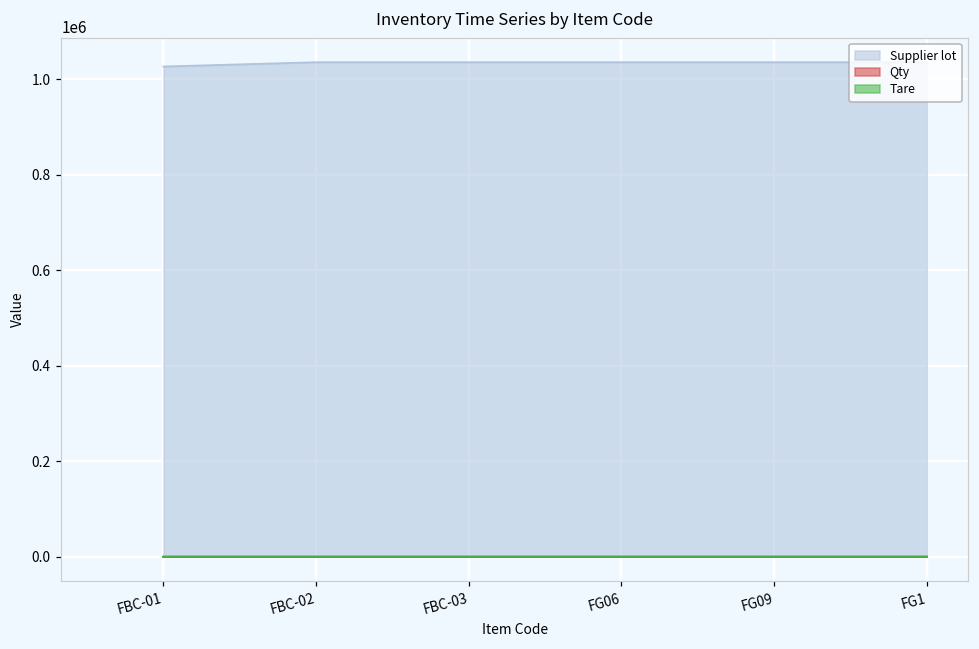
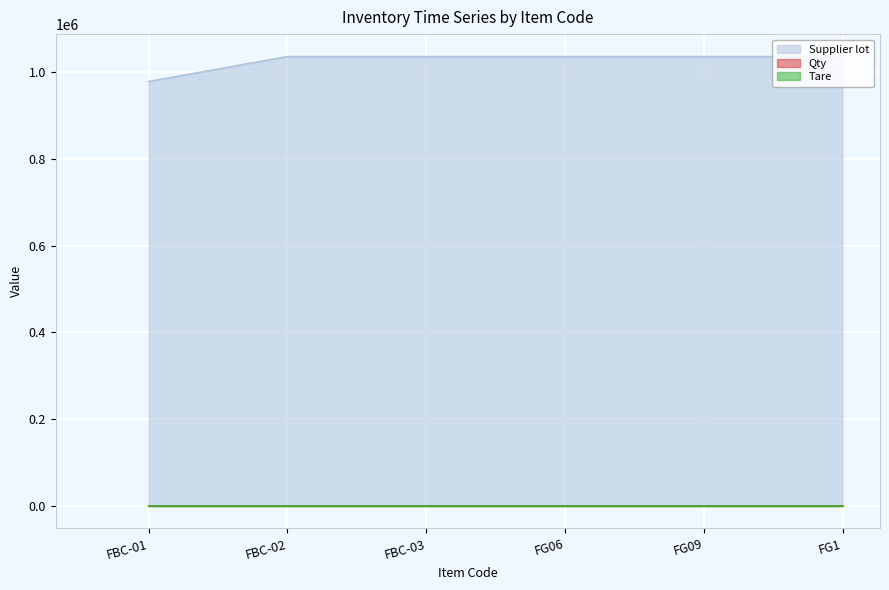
Supplier lot, FBC-01: 1030000 -> 980000
